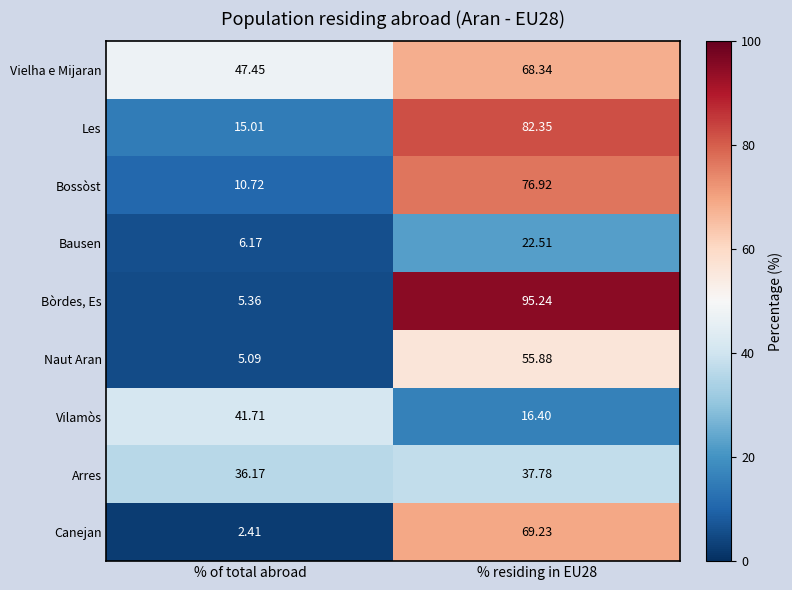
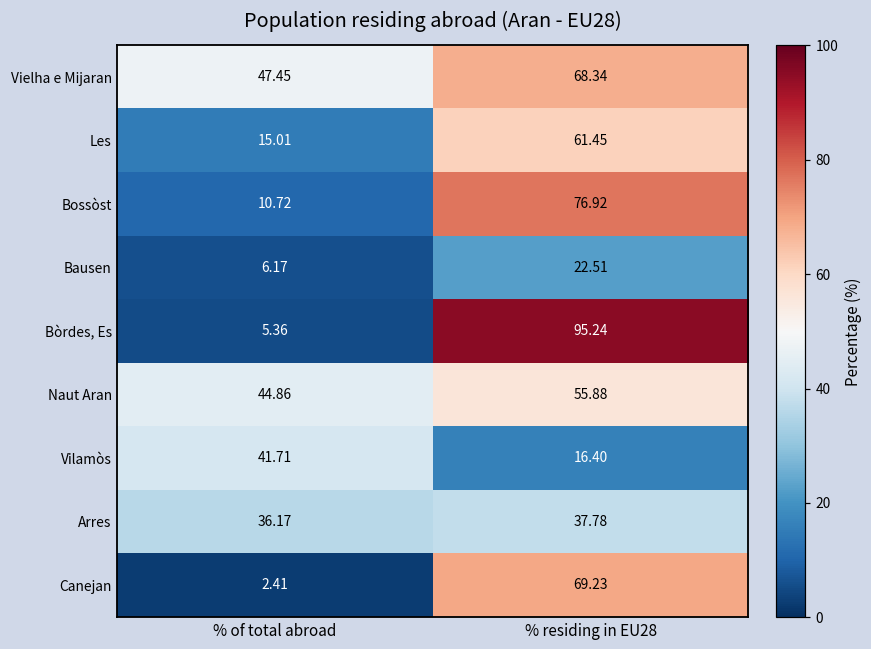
Les, % residing in EU28: 82.35 -> 61.45
Naut Aran, % of total abroad: 5.09 -> 44.86
